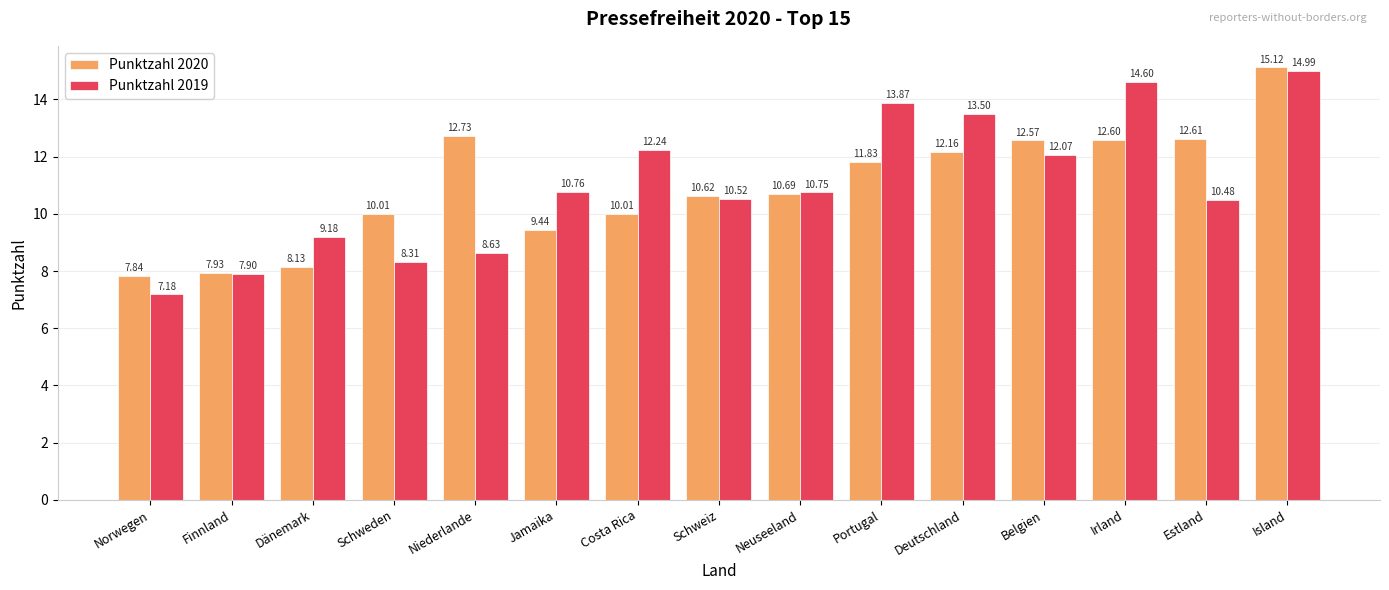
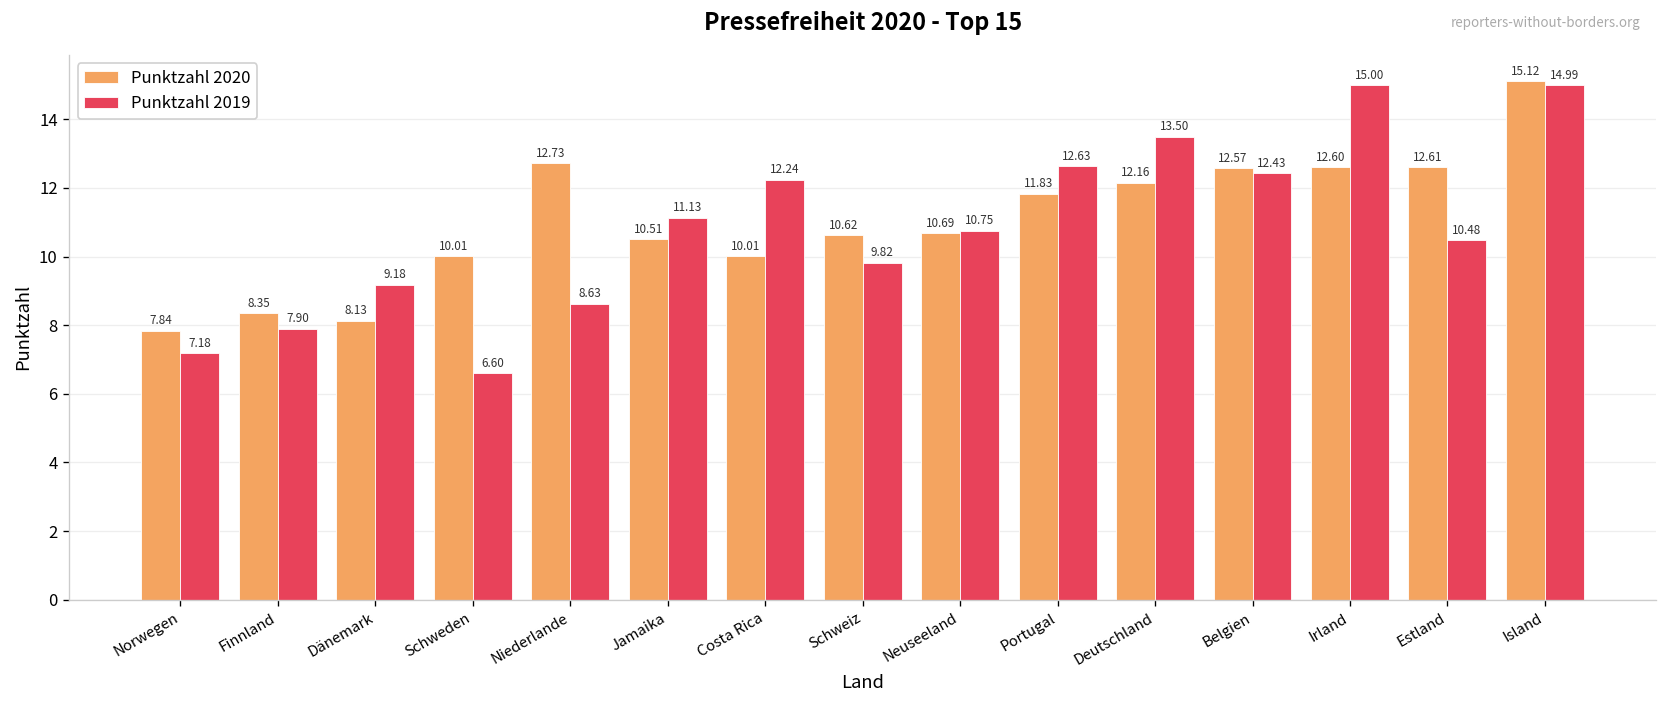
Punktzahl 2020, Finnland: 7.93 -> 8.35
Punktzahl 2019, Schweden: 8.31 -> 6.60
Punktzahl 2020, Jamaika: 9.44 -> 10.51
Punktzahl 2019, Jamaika: 10.76 -> 11.13
Punktzahl 2019, Schweiz: 10.52 -> 9.82
Punktzahl 2019, Portugal: 13.87 -> 12.63
Punktzahl 2019, Belgien: 12.07 -> 12.43
Punktzahl 2019, Irland: 14.60 -> 15.00
